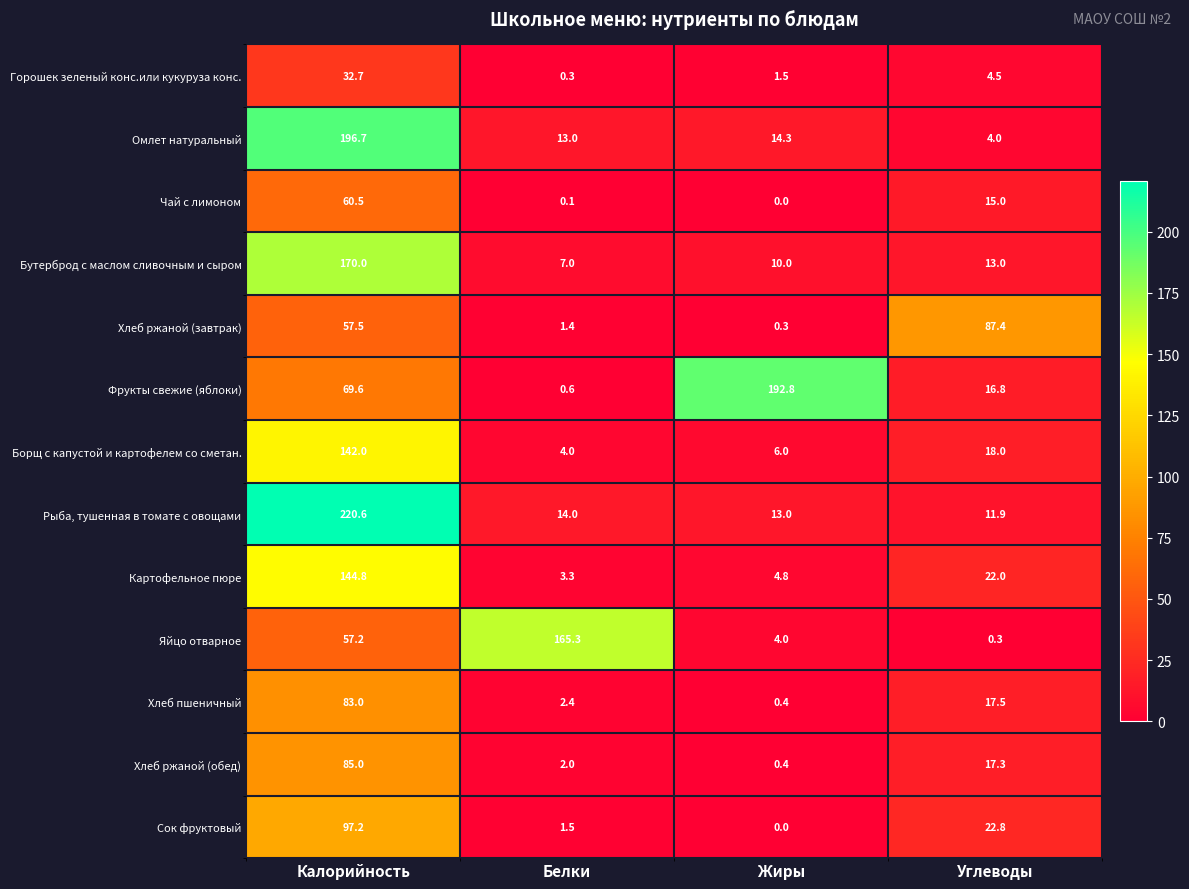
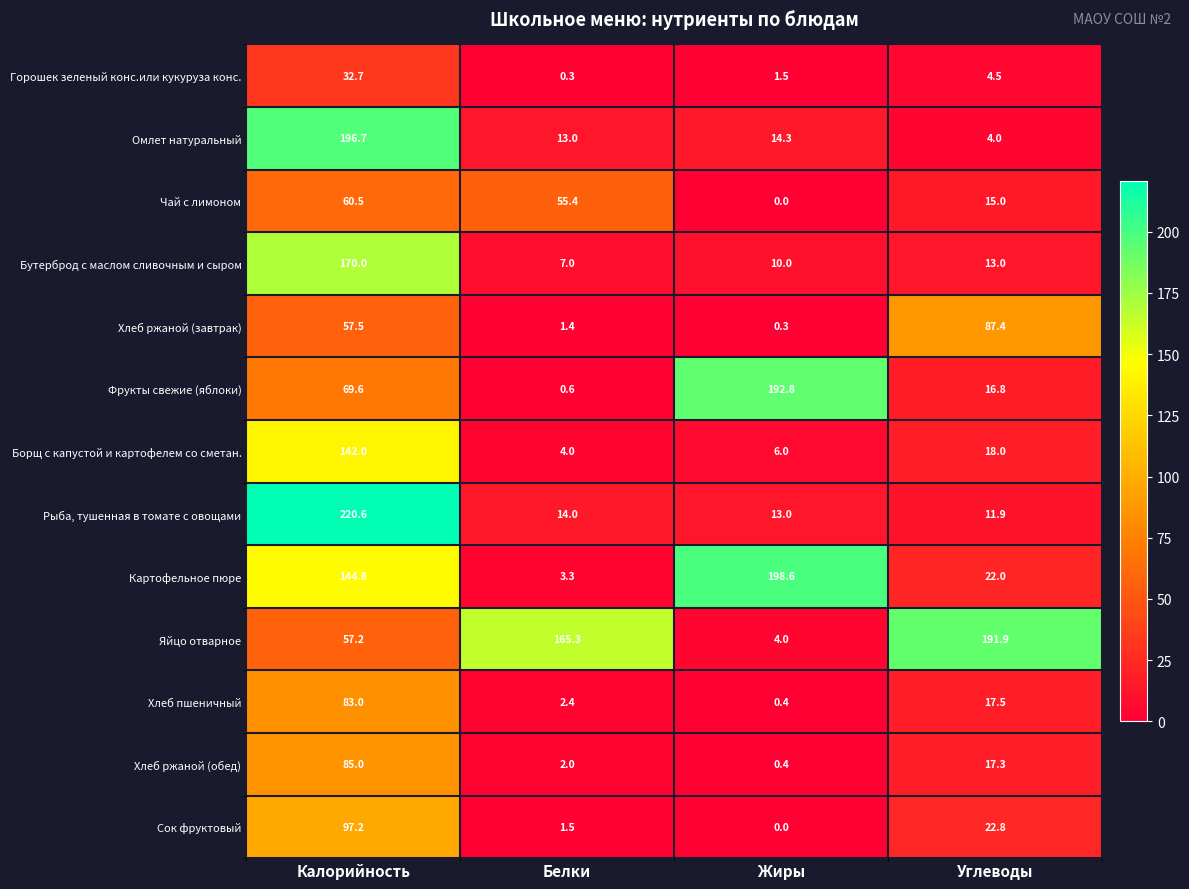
Чай с лимоном, Белки: 0.1 -> 55.4
Картофельное пюре, Жиры: 4.8 -> 198.6
Яйцо отварное, Углеводы: 0.3 -> 191.9
